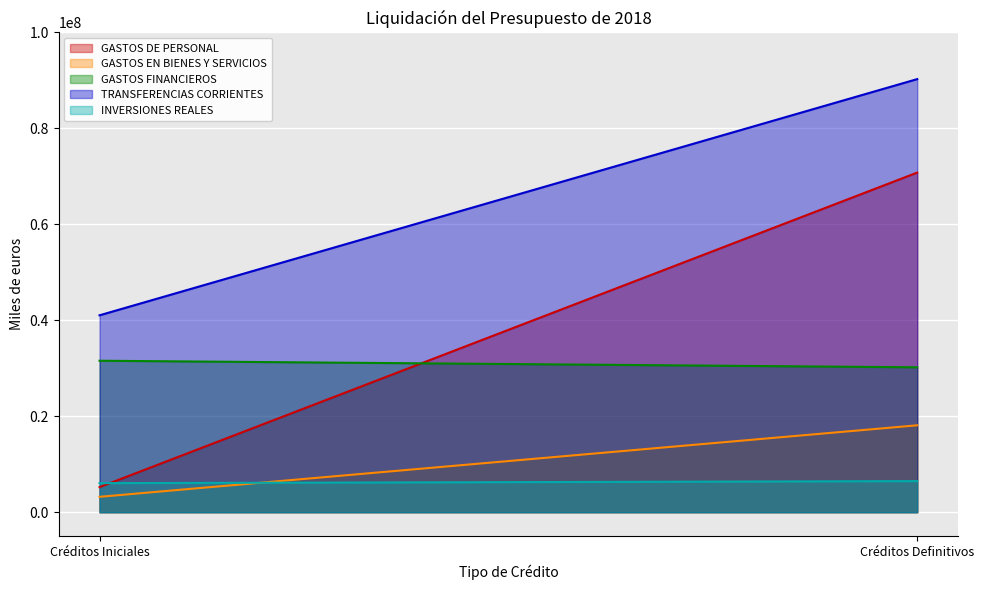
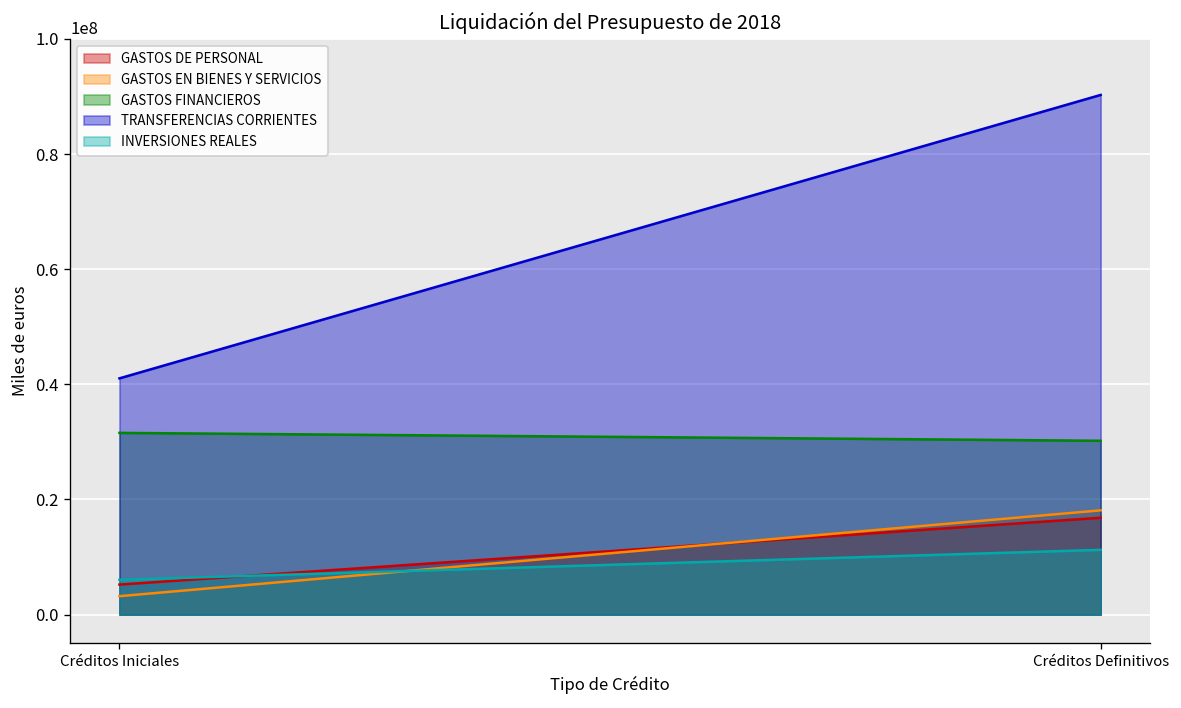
GASTOS DE PERSONAL, Créditos Definitivos: 71000000 -> 17000000
INVERSIONES REALES, Créditos Definitivos: 6000000 -> 11000000
